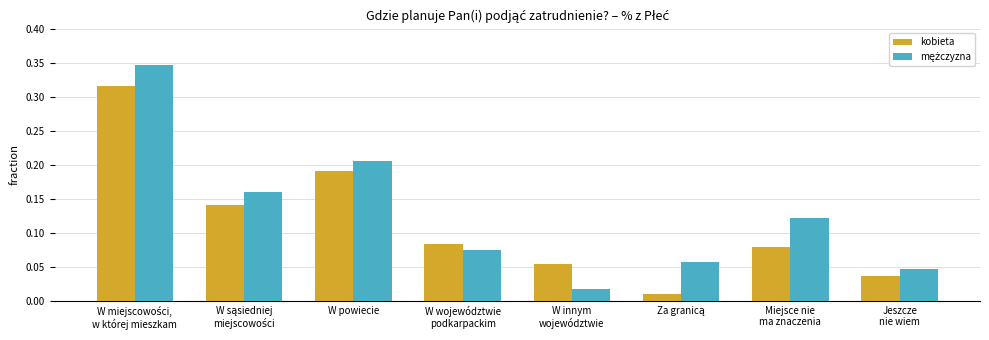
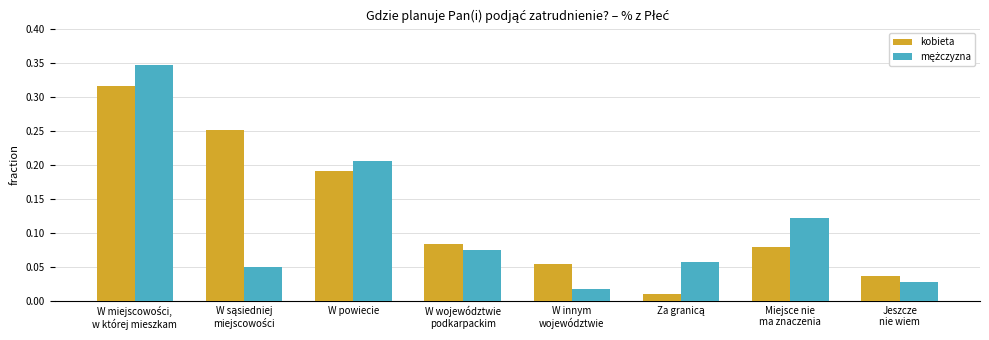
kobieta, W sąsiedniej miejscowości: 0.14 -> 0.25
mężczyzna, W sąsiedniej miejscowości: 0.16 -> 0.05
mężczyzna, Jeszcze nie wiem: 0.05 -> 0.03
